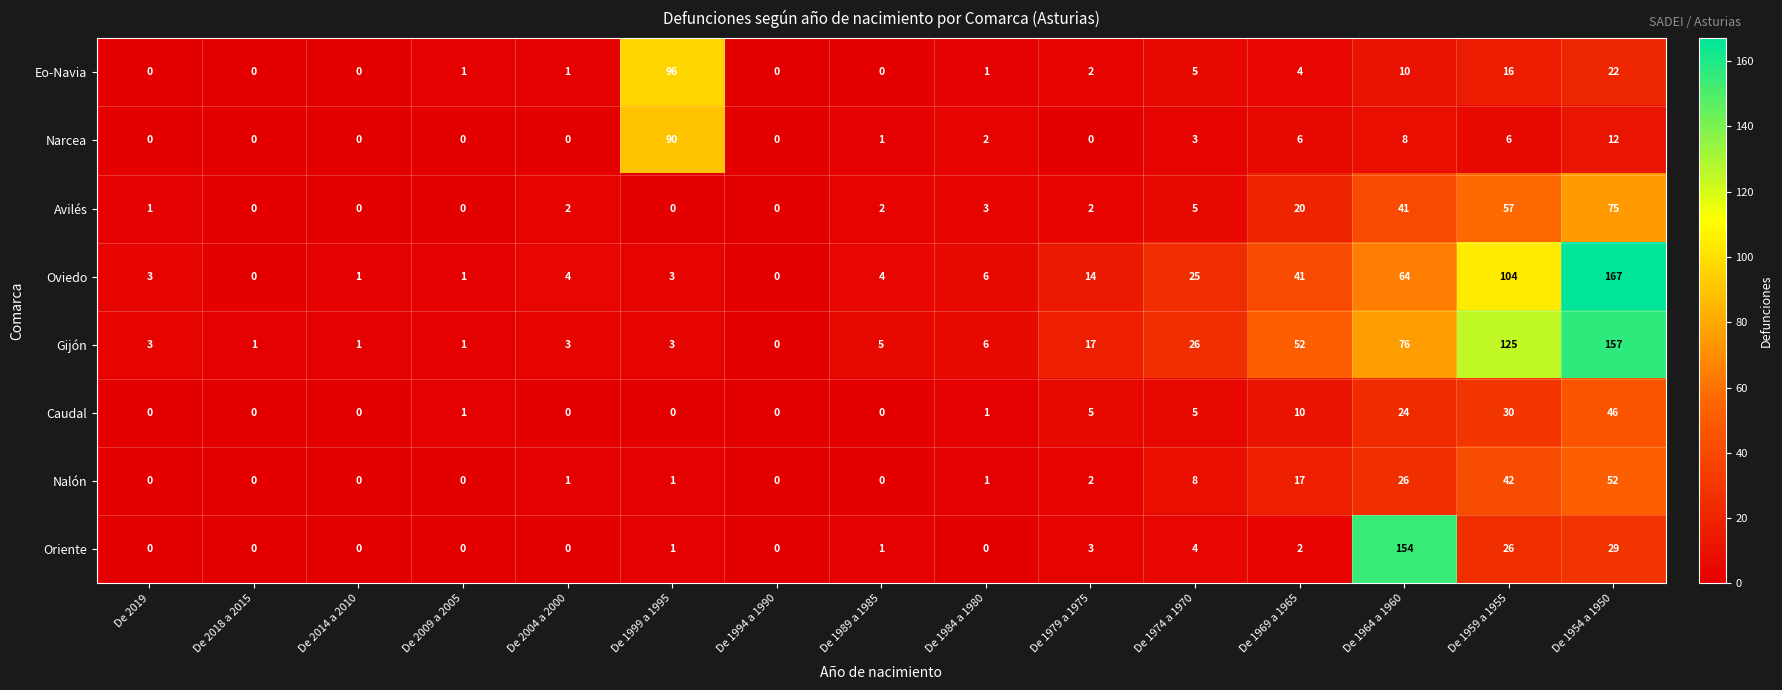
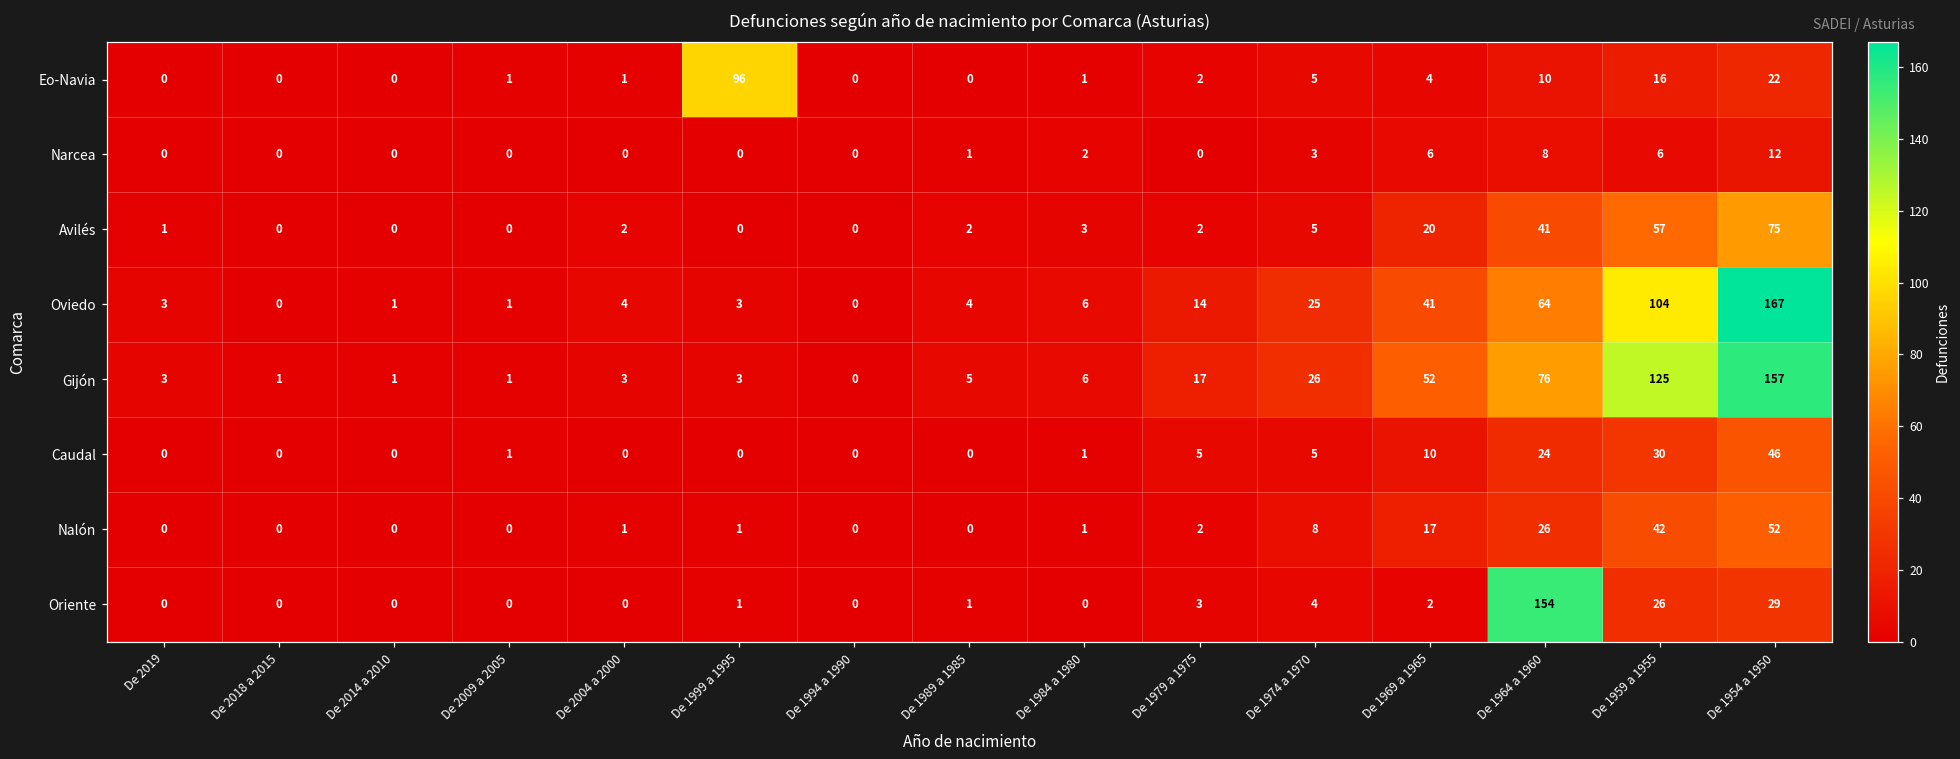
Narcea, De 1999 a 1995: 90 -> 0
